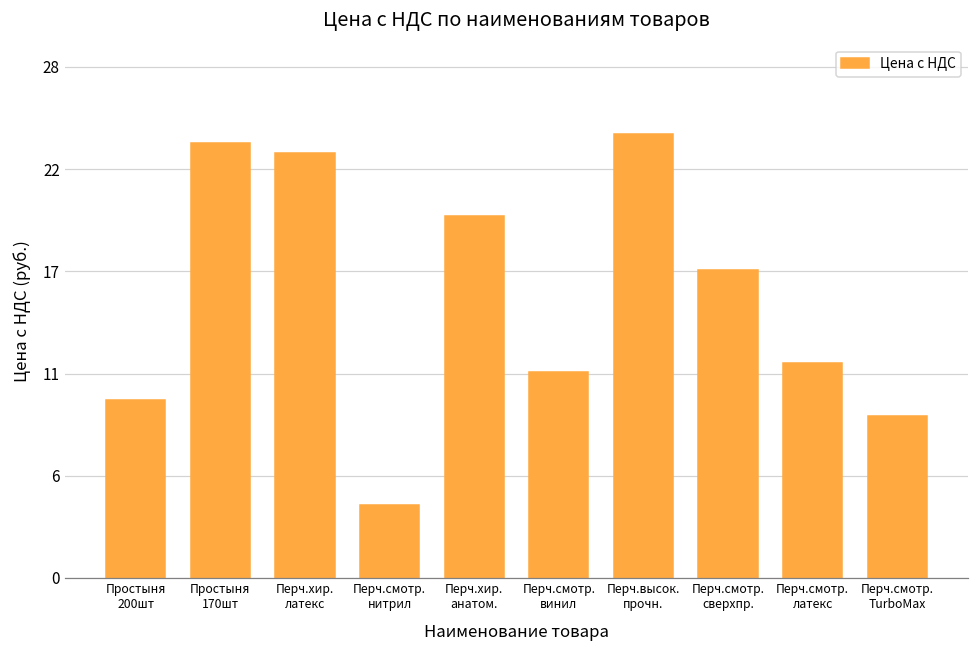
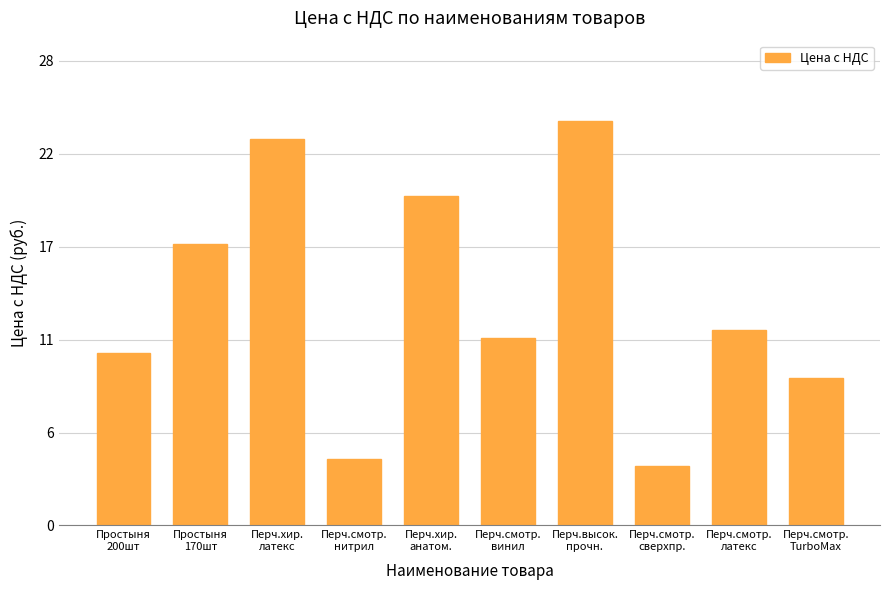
Простыня 200шт: 9.8 -> 10.4
Простыня 170шт: 23.9 -> 17.0
Перч.смотр. сверхпр.: 16.9 -> 3.6
